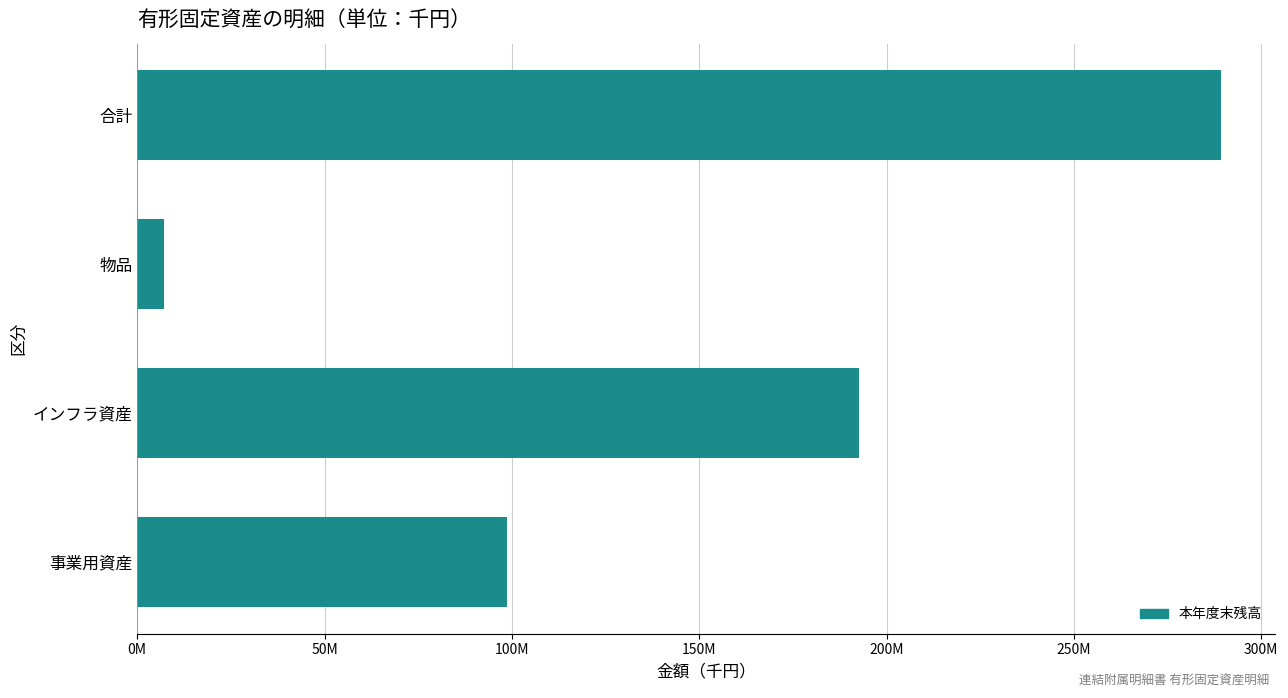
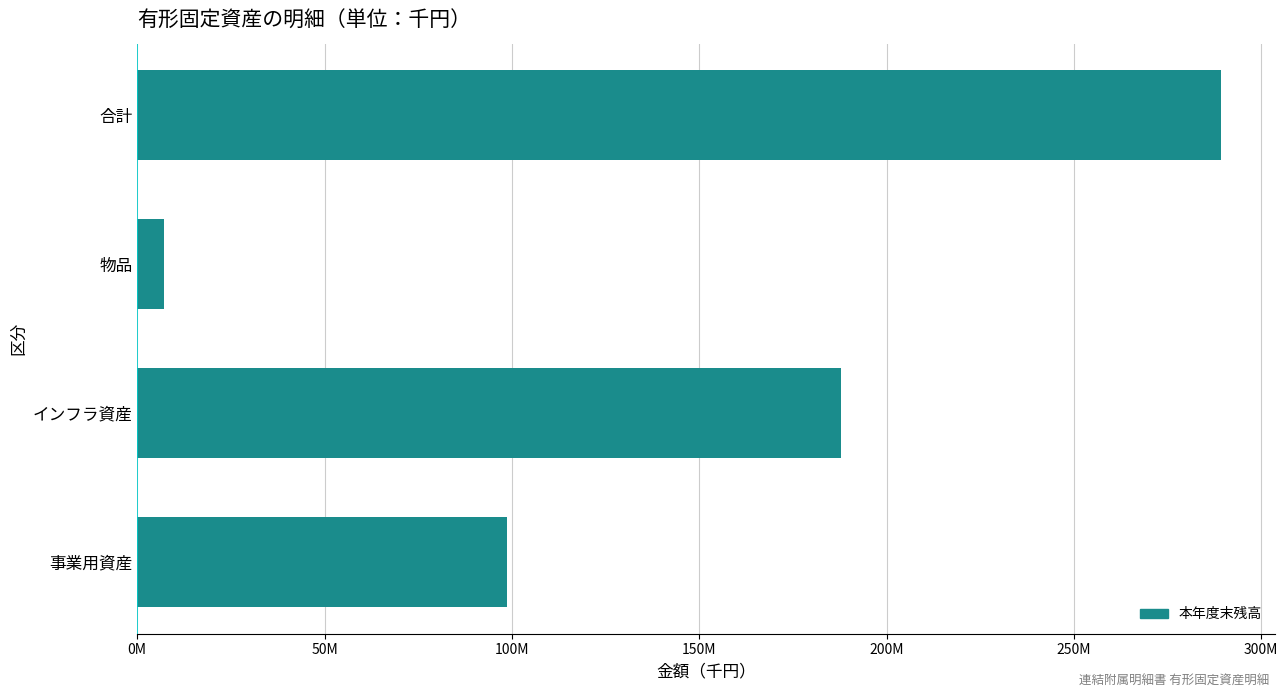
インフラ資産: 193000000 -> 188000000
